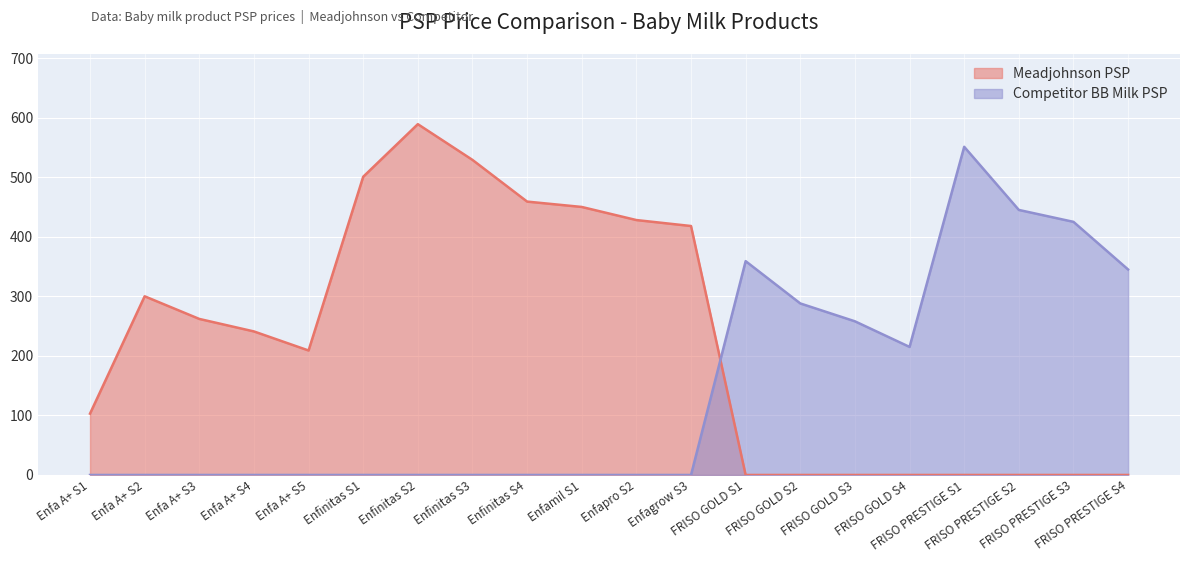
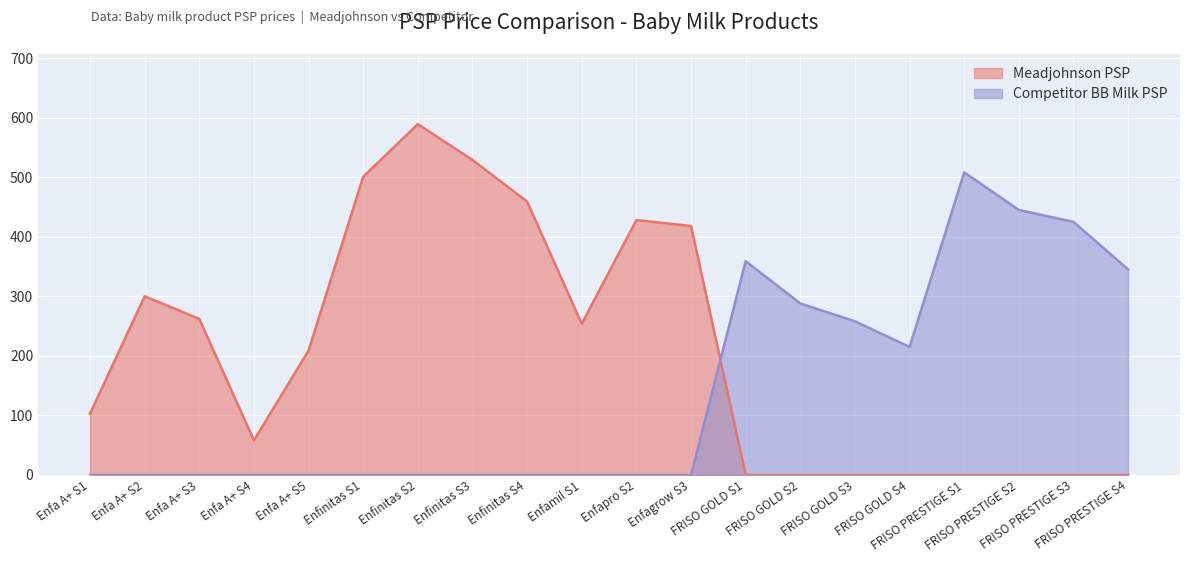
Meadjohnson PSP, Enfa A+ S4: 240 -> 60
Meadjohnson PSP, Enfamil S1: 450 -> 250
Competitor BB Milk PSP, FRISO PRESTIGE S1: 550 -> 510
